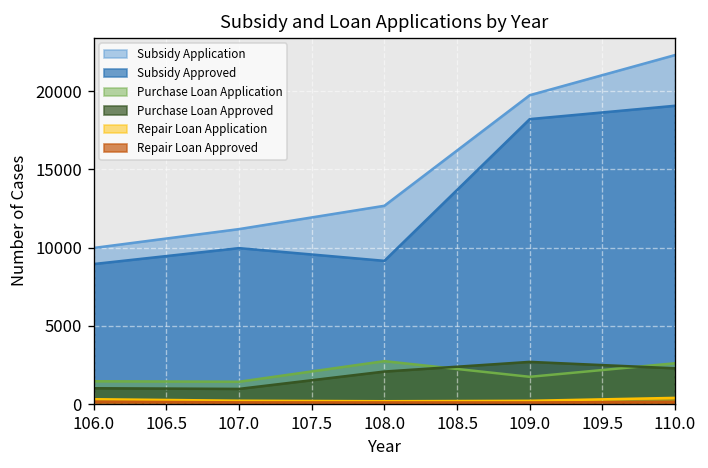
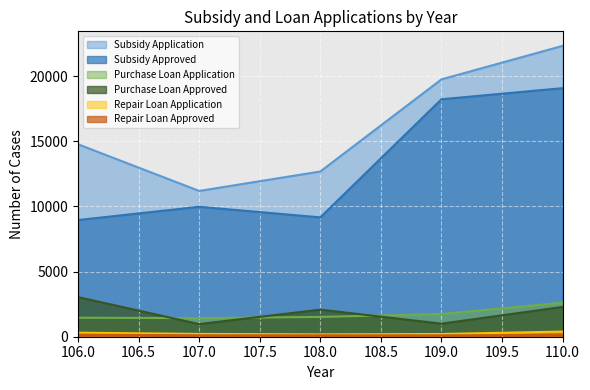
Subsidy Application, 106.0: 10000 -> 14800
Purchase Loan Approved, 106.0: 1000 -> 3000
Purchase Loan Application, 108.0: 2700 -> 1500
Purchase Loan Approved, 109.0: 2700 -> 1000
